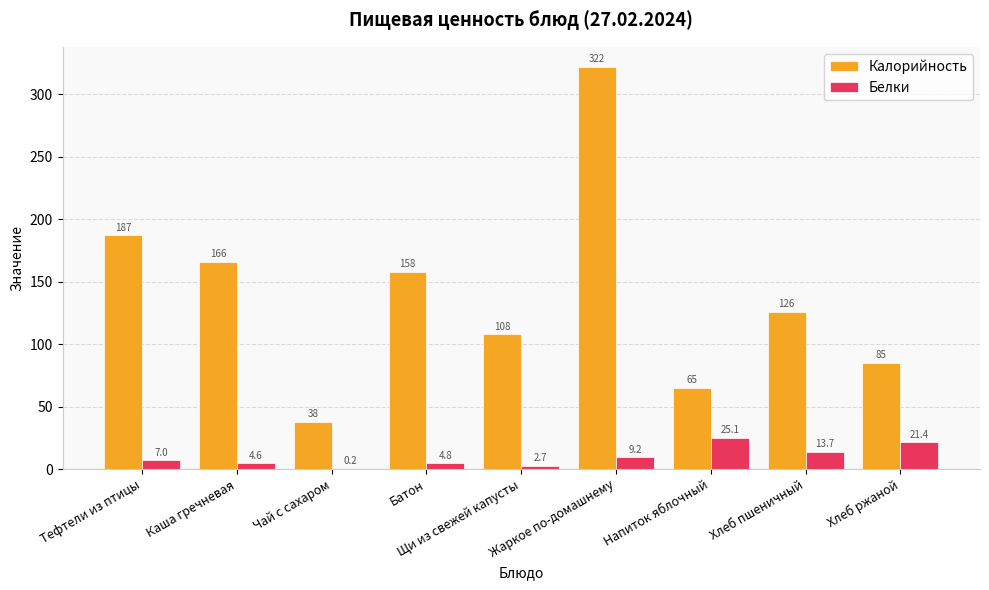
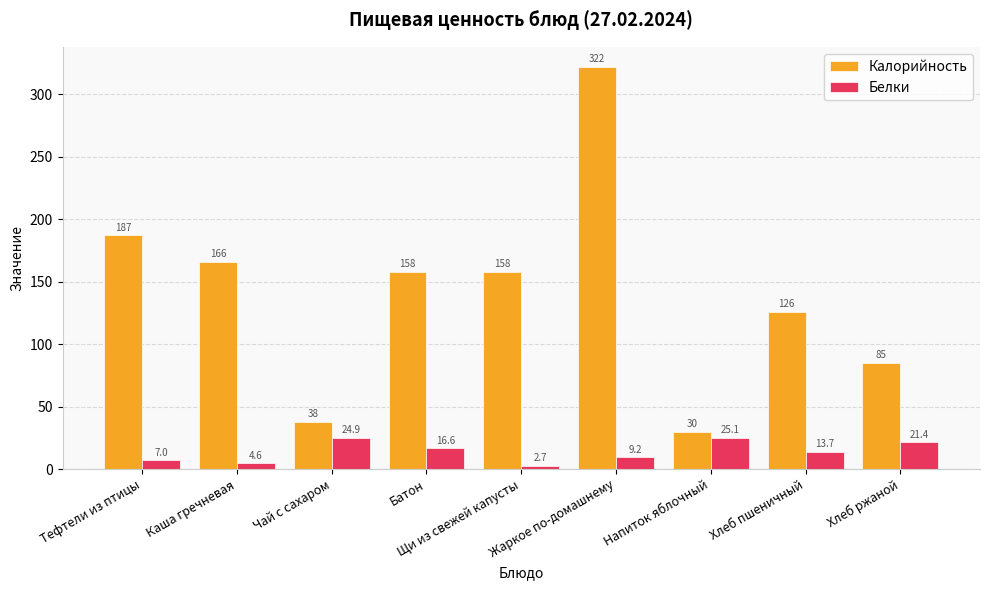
Белки, Чай с сахаром: 0.2 -> 24.9
Белки, Батон: 4.8 -> 16.6
Калорийность, Щи из свежей капусты: 108 -> 158
Калорийность, Напиток яблочный: 65 -> 30
